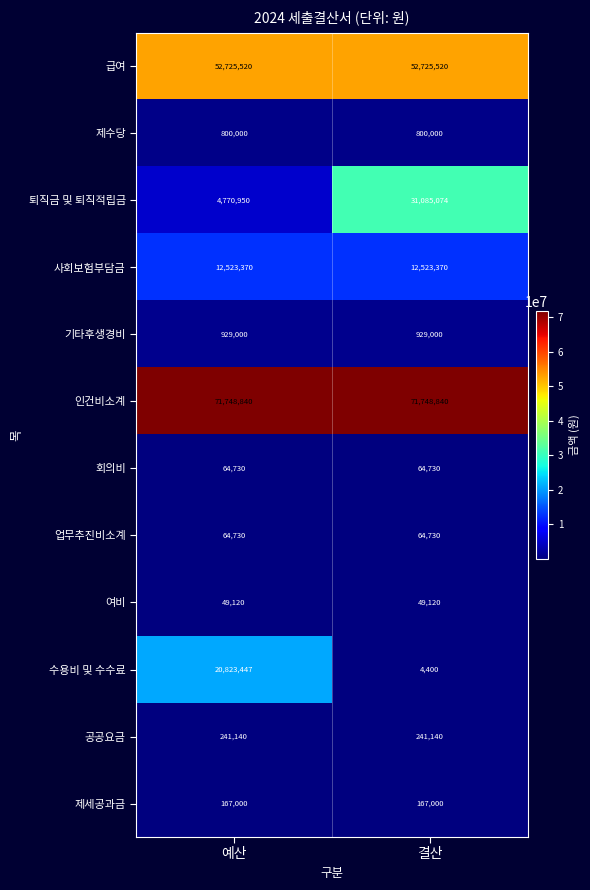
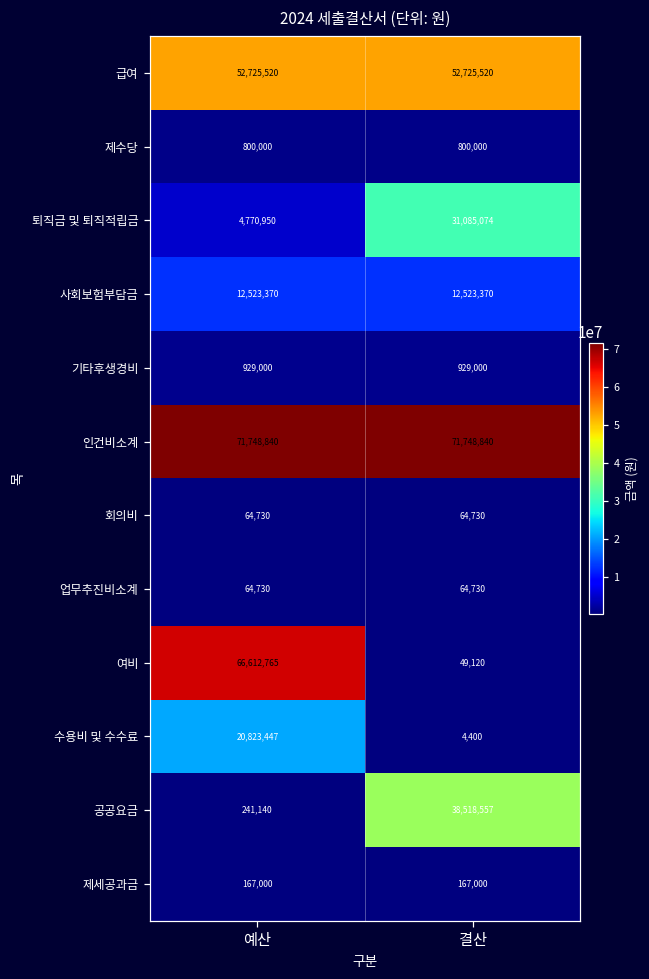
여비, 예산: 49,120 -> 66,612,765
공공요금, 결산: 241,140 -> 38,518,557
